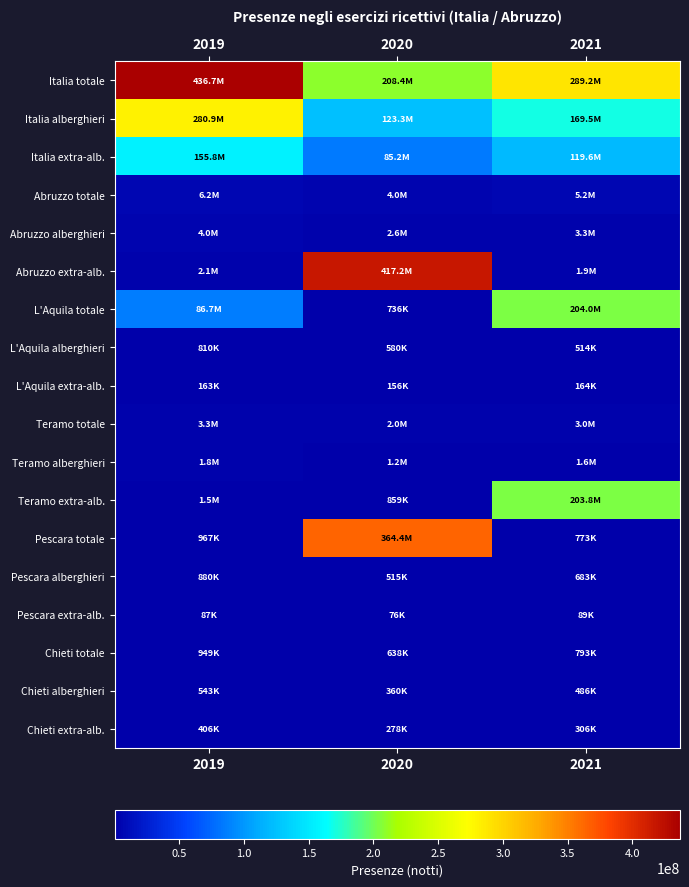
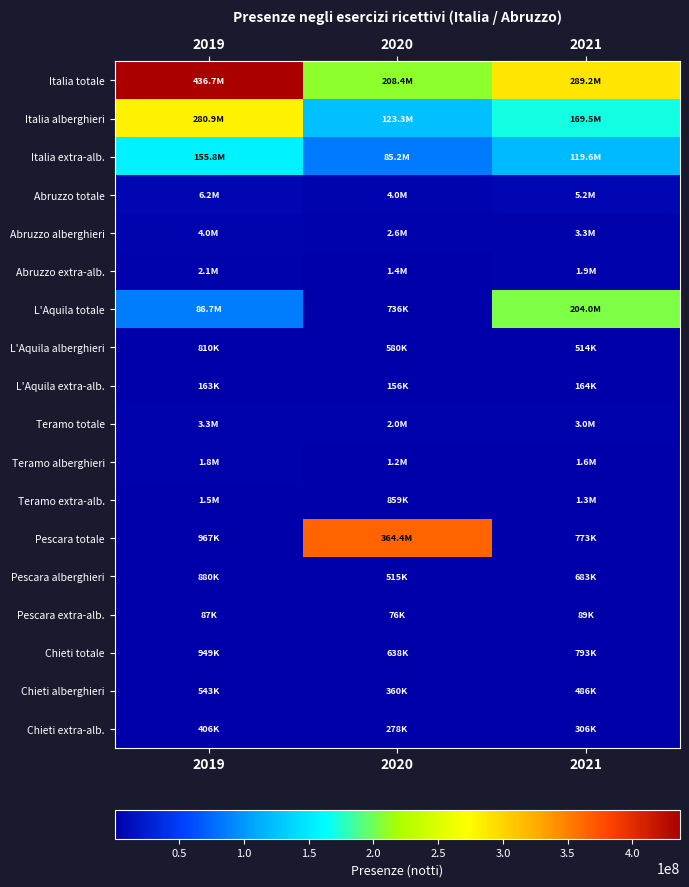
Abruzzo extra-alb., 2020: 417.2M -> 1.4M
Teramo extra-alb., 2021: 203.8M -> 1.3M
